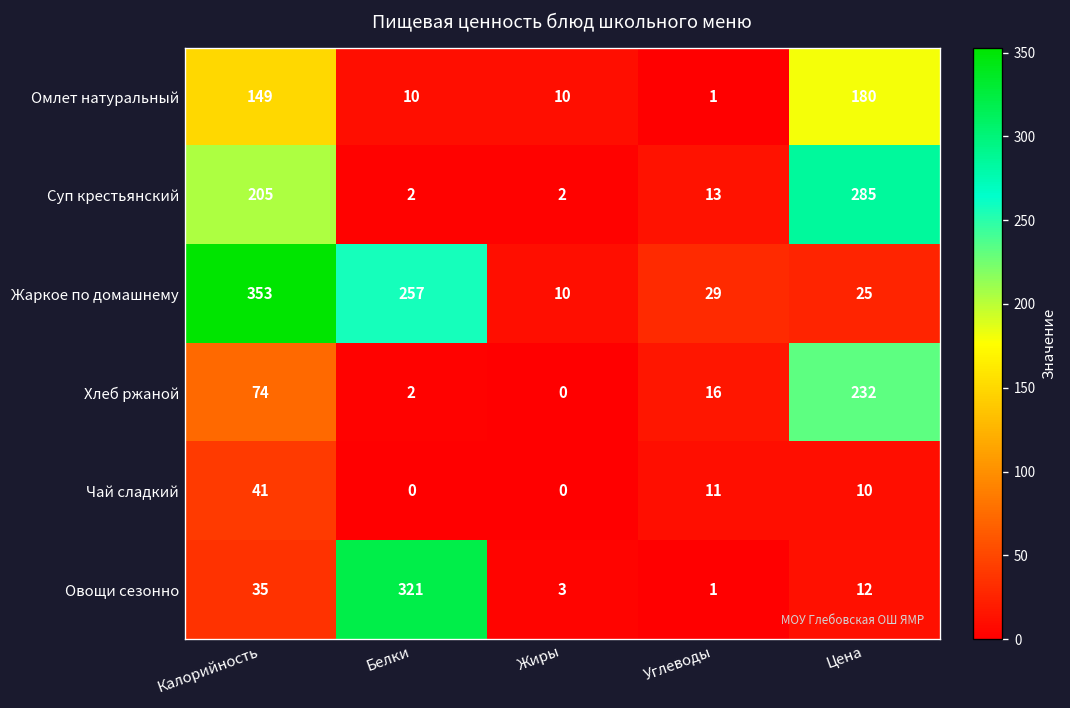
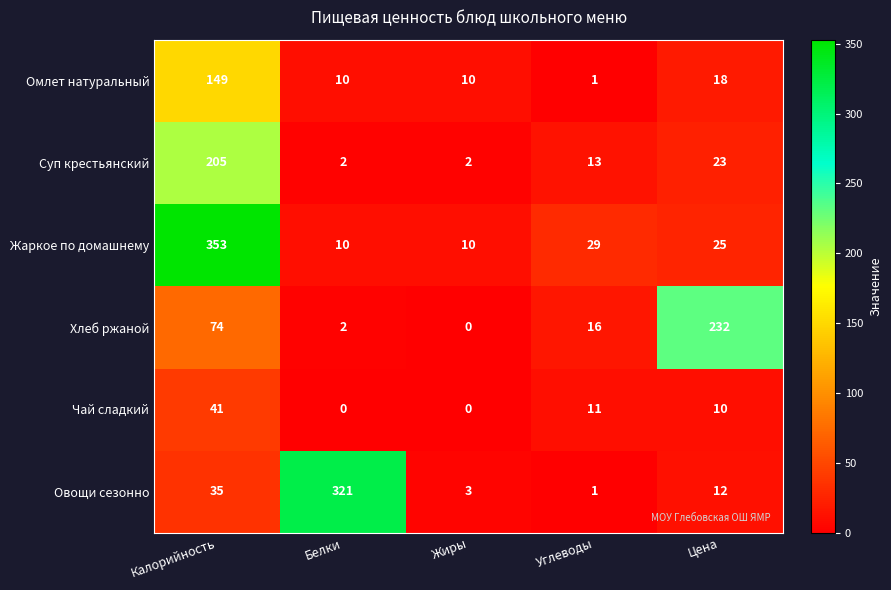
Омлет натуральный, Цена: 180 -> 18
Суп крестьянский, Цена: 285 -> 23
Жаркое по домашнему, Белки: 257 -> 10
